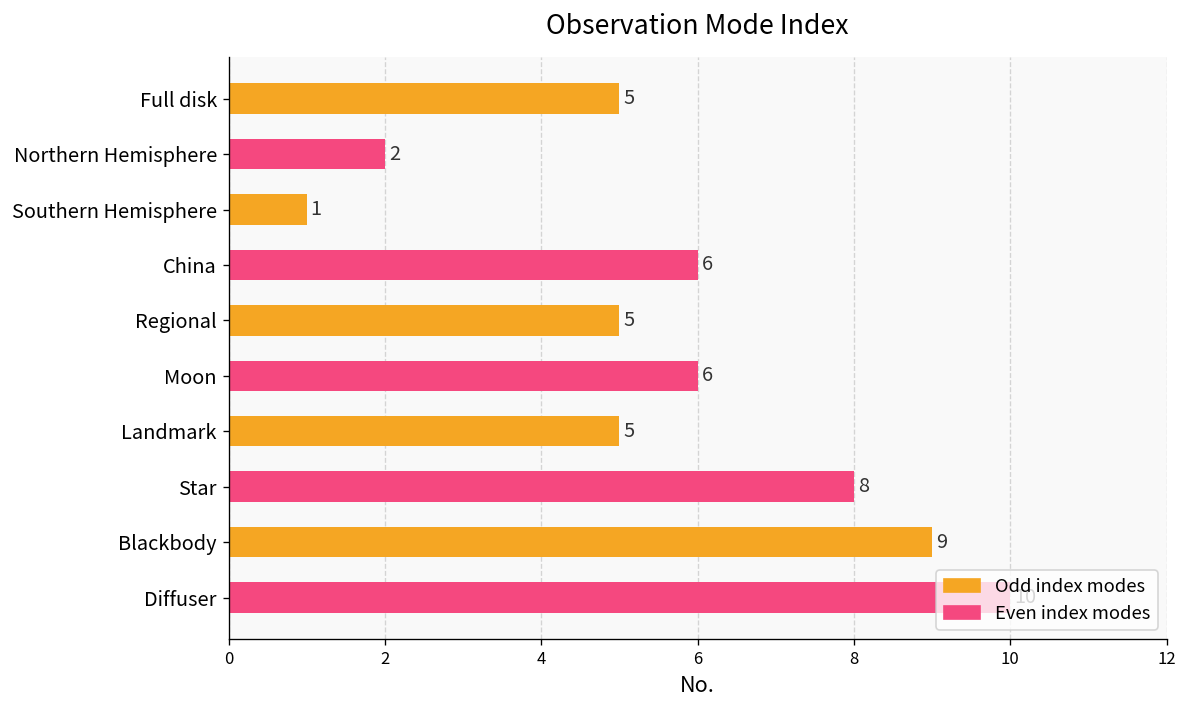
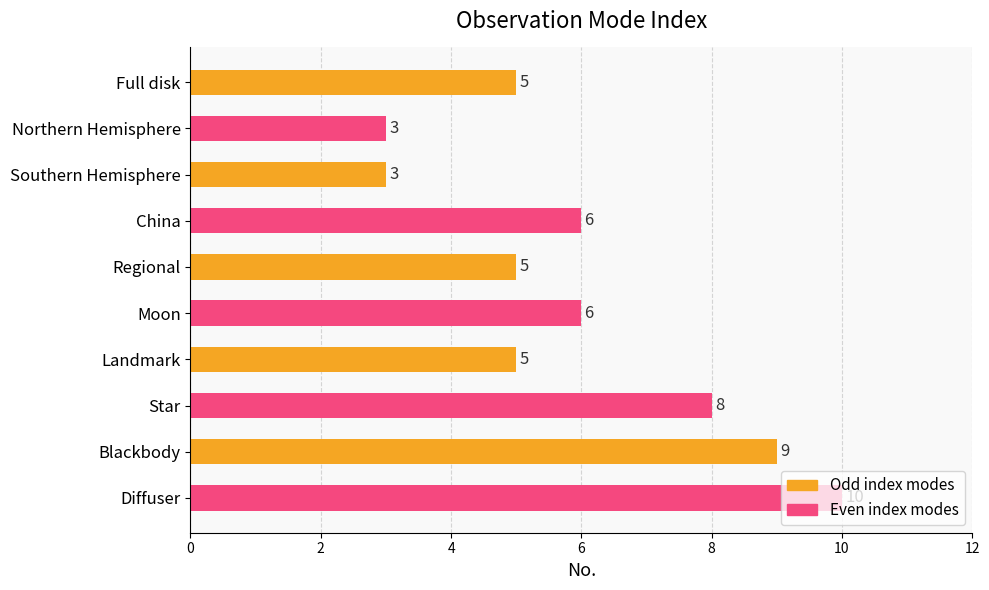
Northern Hemisphere: 2 -> 3
Southern Hemisphere: 1 -> 3
